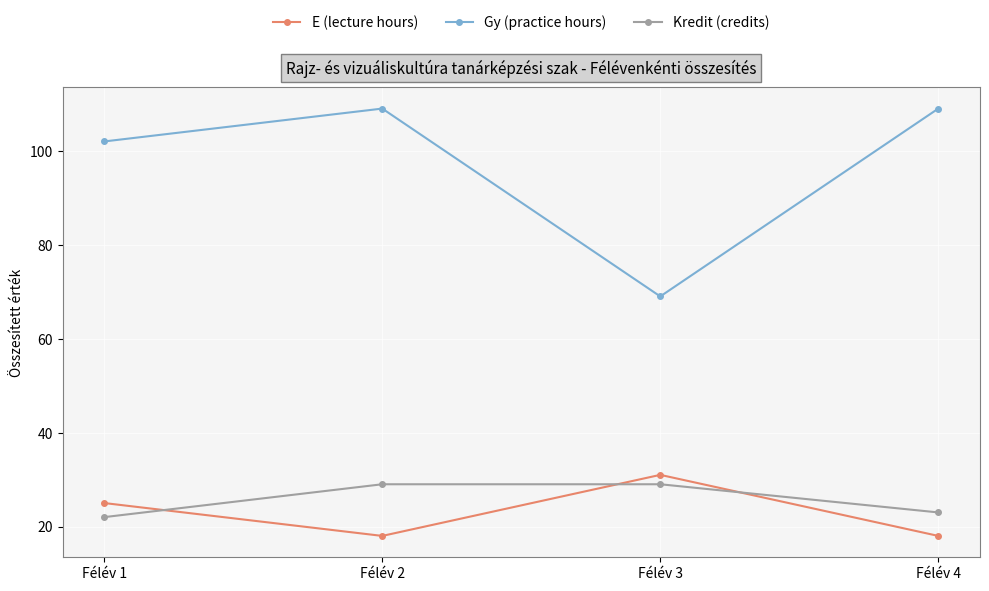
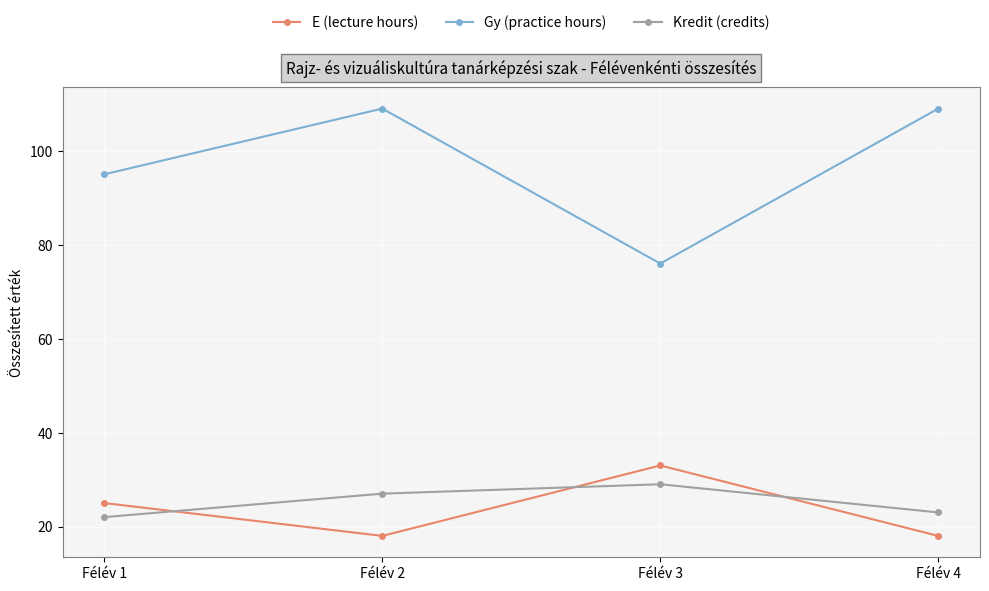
Gy (practice hours), Félév 1: 102 -> 95
Kredit (credits), Félév 2: 29 -> 27
E (lecture hours), Félév 3: 31 -> 33
Gy (practice hours), Félév 3: 69 -> 76
